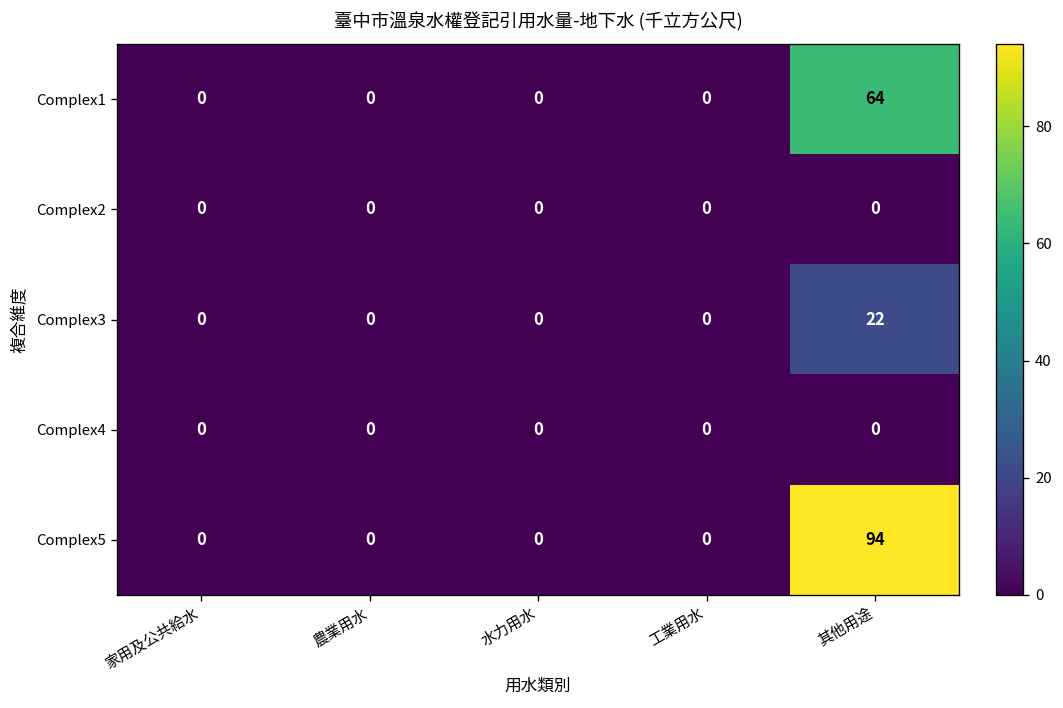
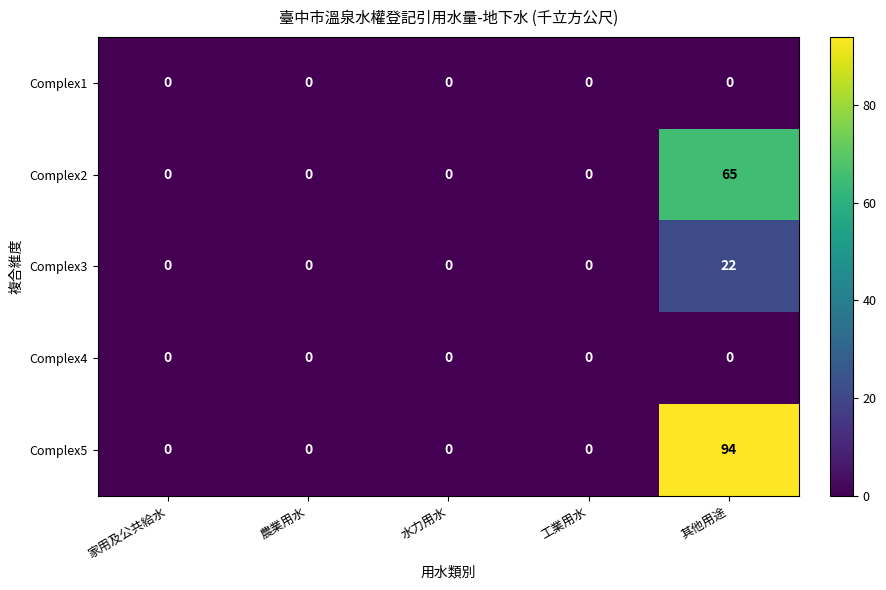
Complex1, 其他用途: 64 -> 0
Complex2, 其他用途: 0 -> 65
